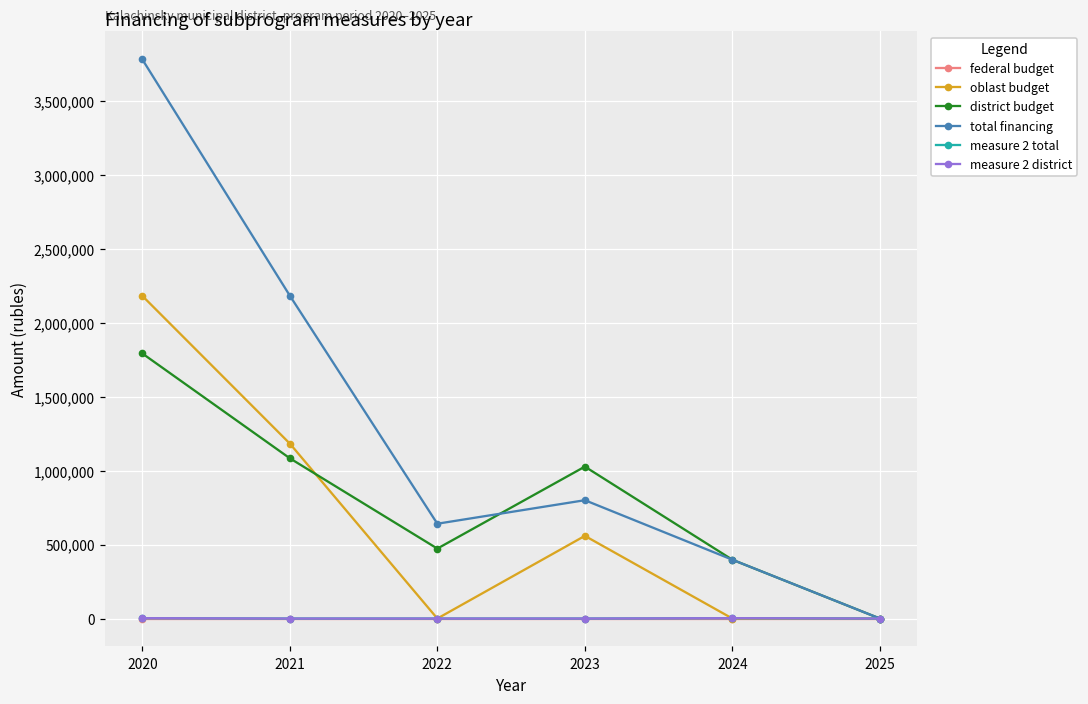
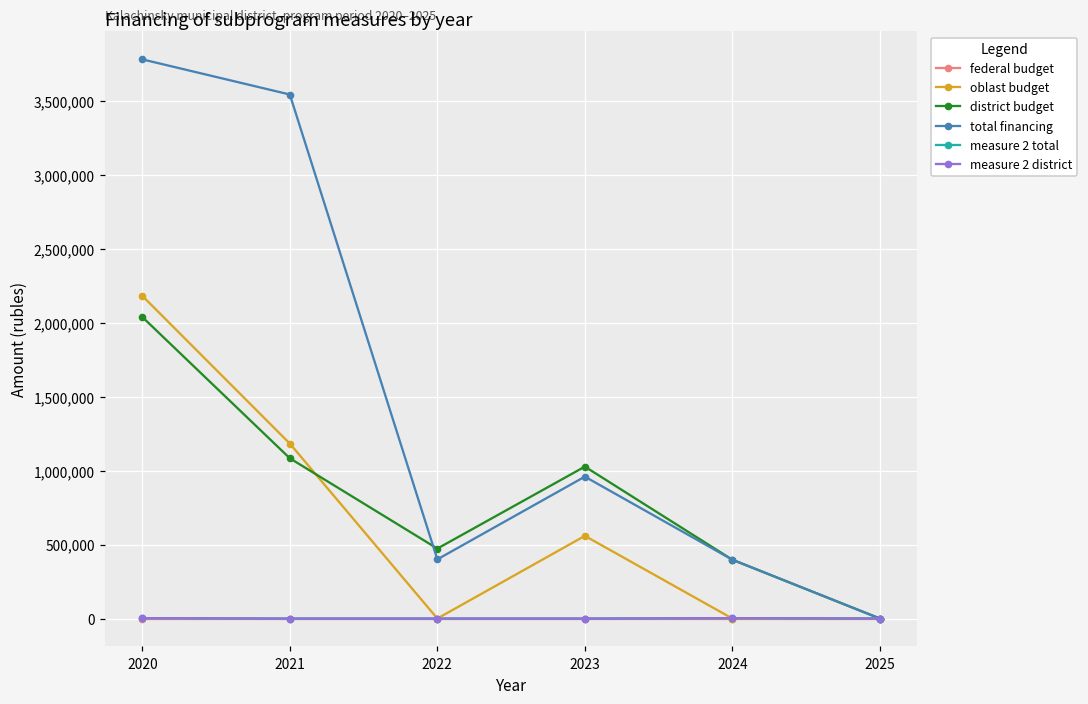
district budget, 2020: 1,790,000 -> 2,040,000
total financing, 2021: 2,180,000 -> 3,540,000
total financing, 2022: 640,000 -> 400,000
total financing, 2023: 800,000 -> 960,000
